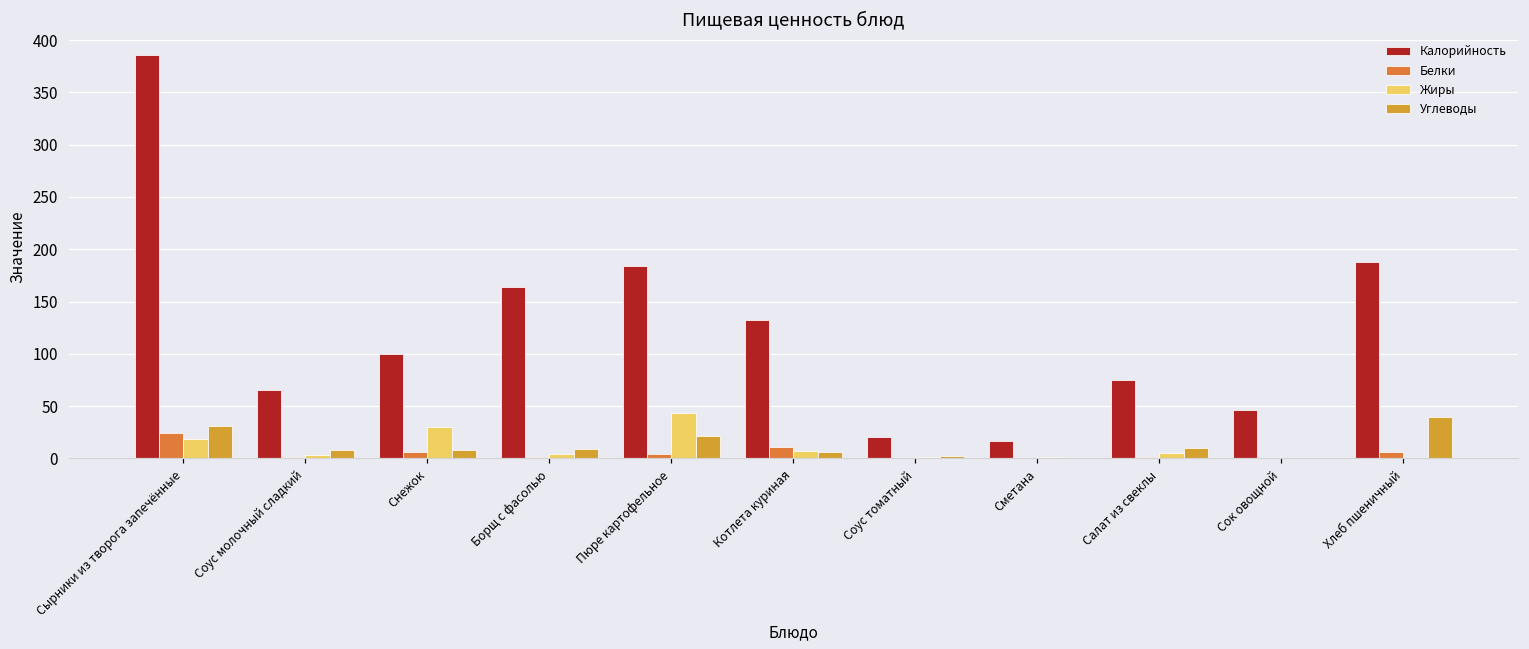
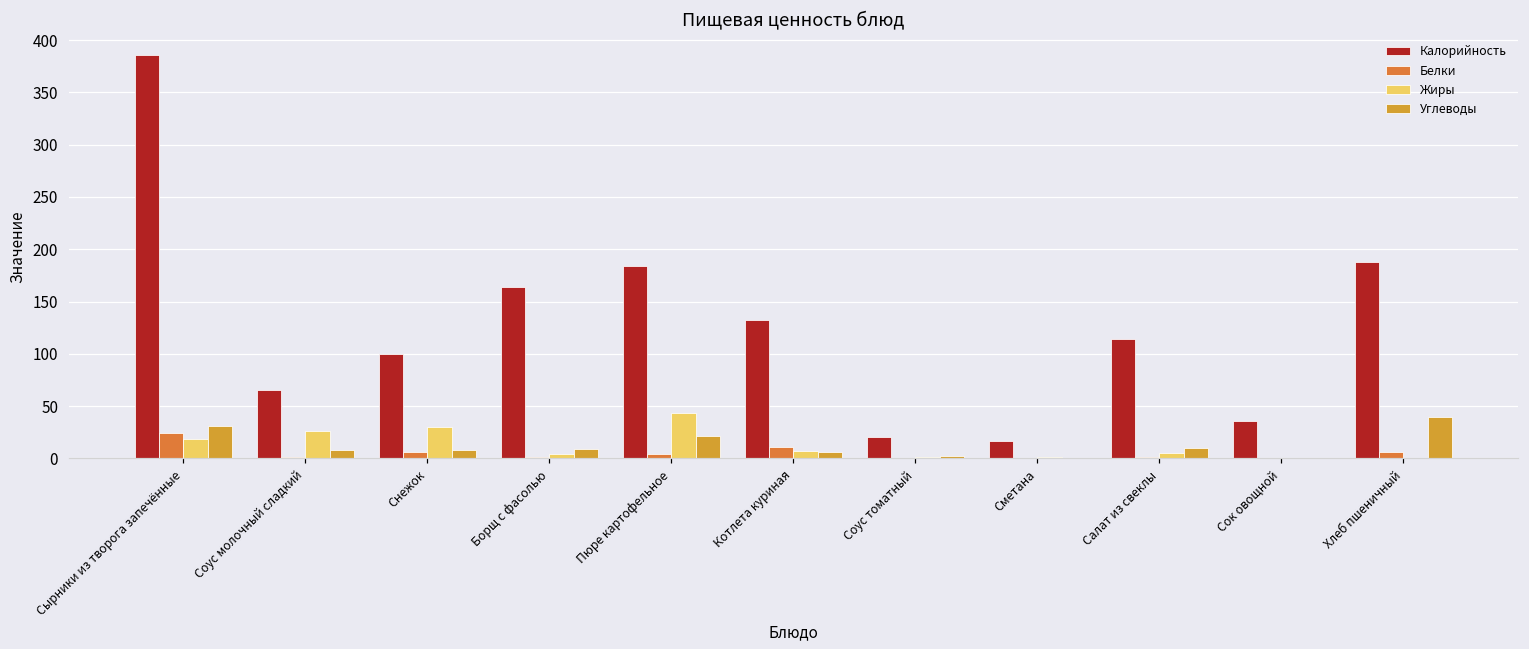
Жиры, Соус молочный сладкий: 0 -> 30
Калорийность, Салат из свеклы: 80 -> 110
Калорийность, Сок овощной: 50 -> 40
